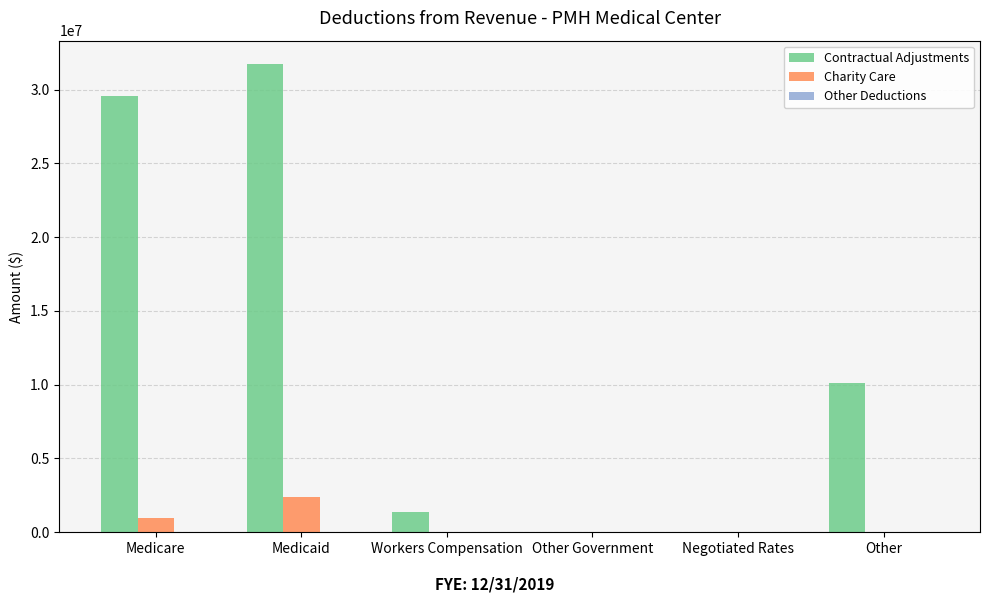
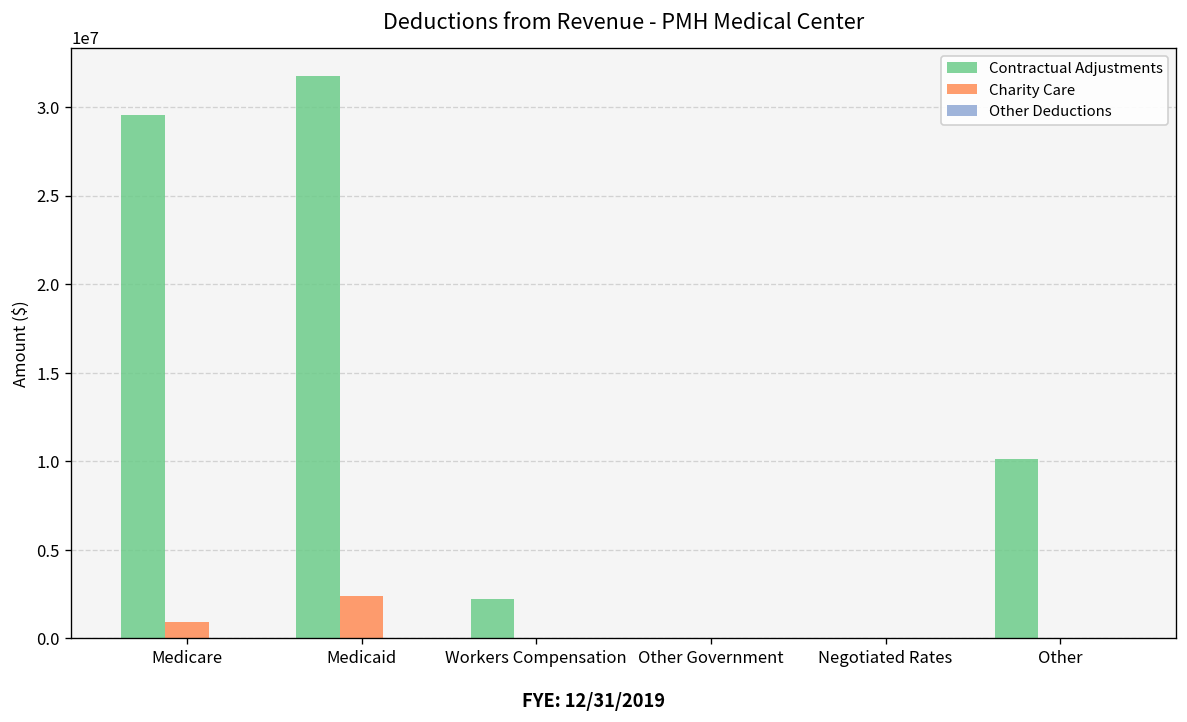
Contractual Adjustments, Workers Compensation: 1400000 -> 2200000
